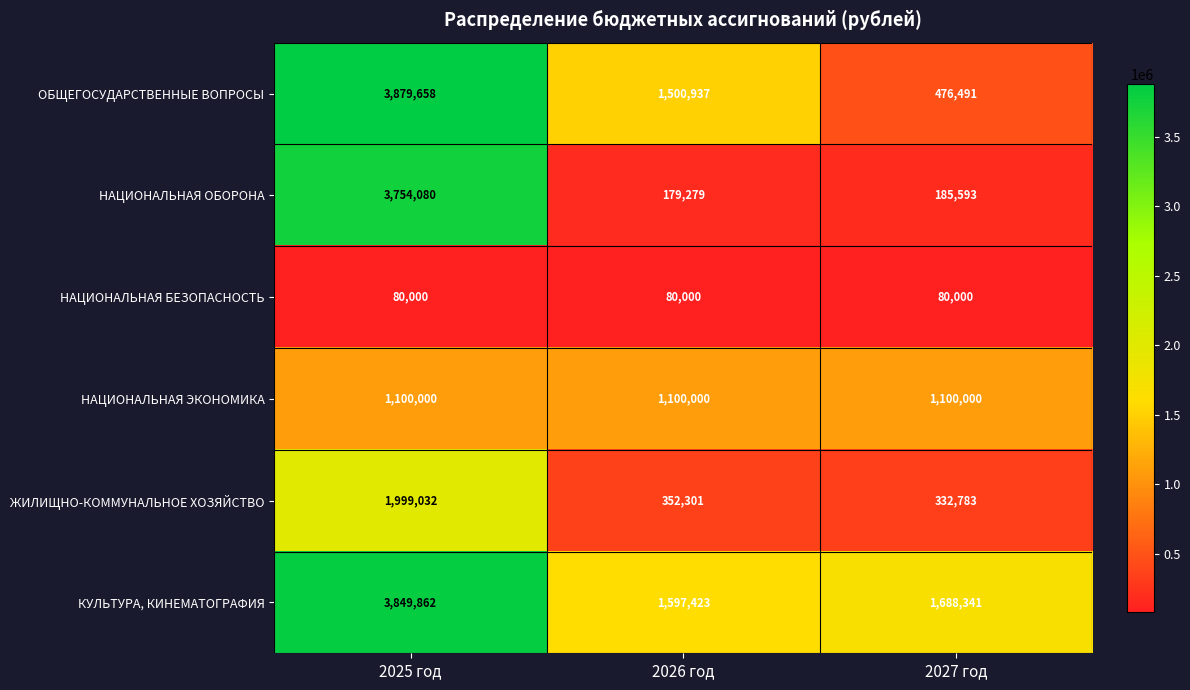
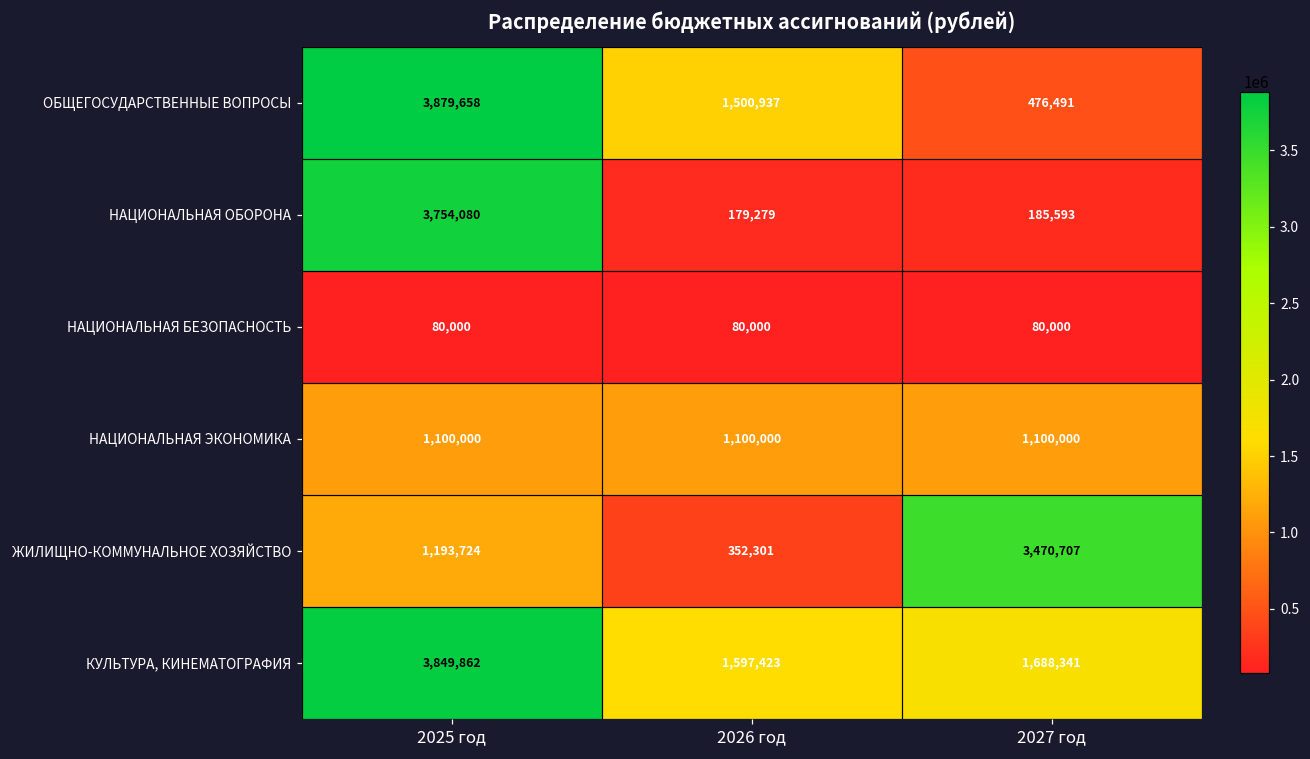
ЖИЛИЩНО-КОММУНАЛЬНОЕ ХОЗЯЙСТВО, 2025 год: 1,999,032 -> 1,193,724
ЖИЛИЩНО-КОММУНАЛЬНОЕ ХОЗЯЙСТВО, 2027 год: 332,783 -> 3,470,707
